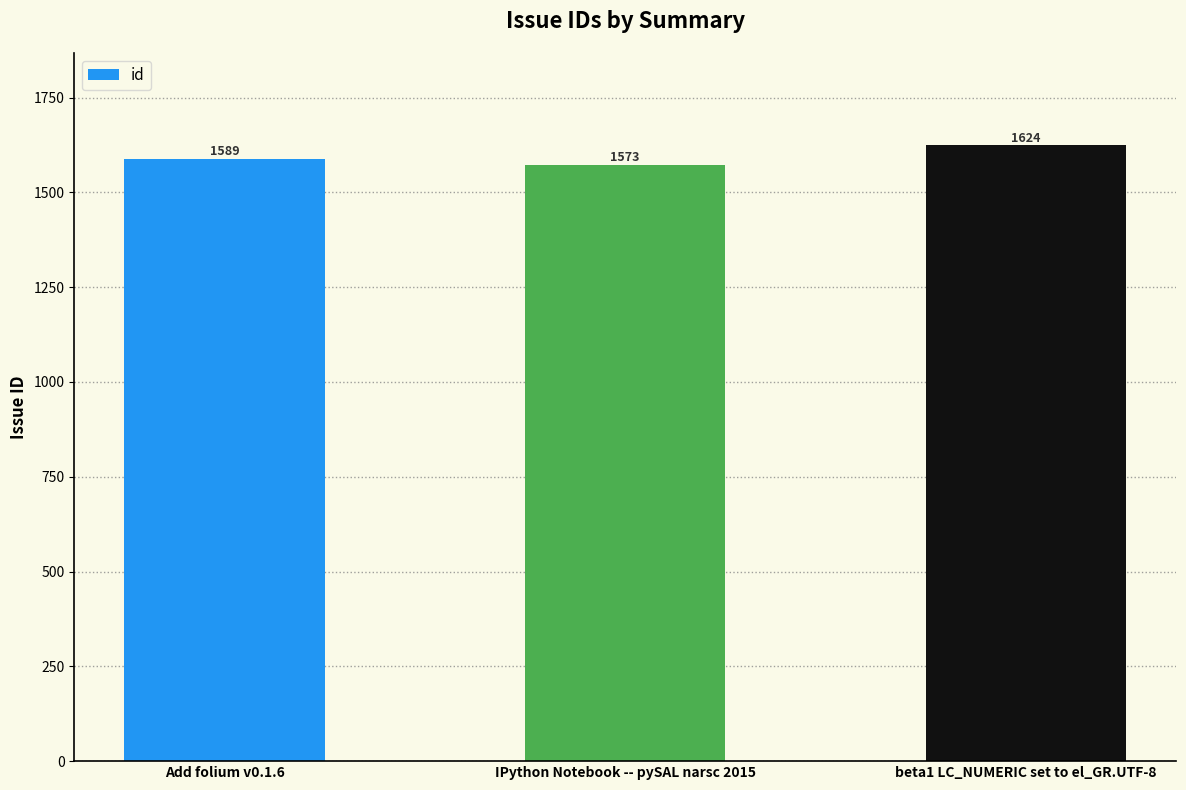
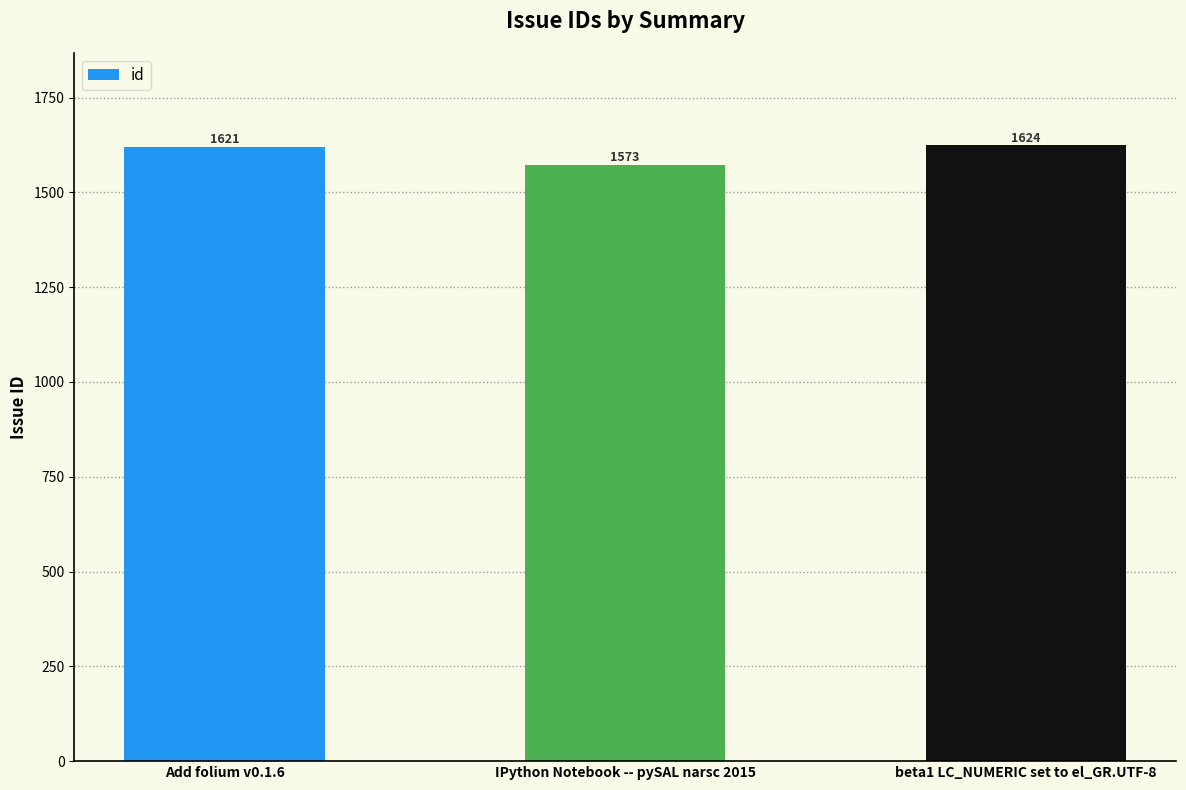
Add folium v0.1.6: 1589 -> 1621
